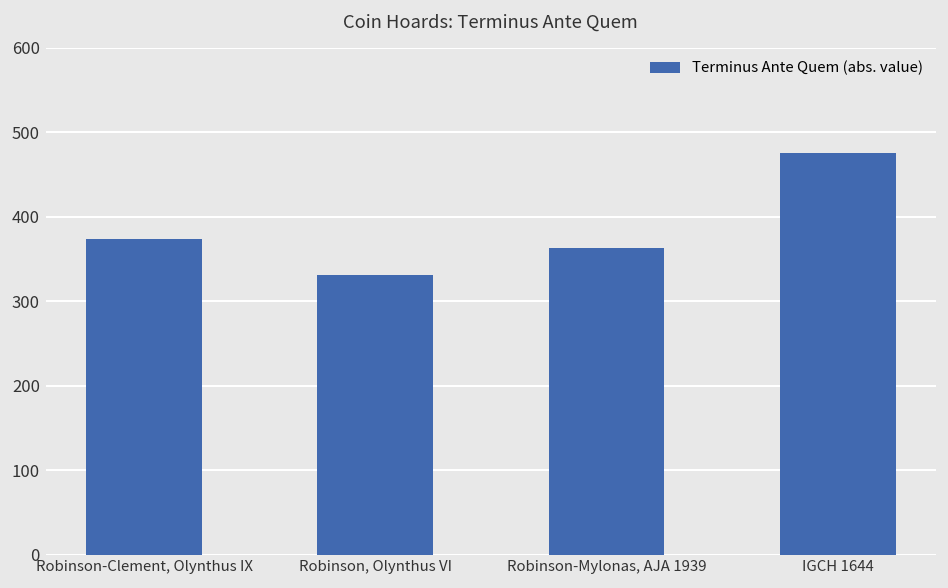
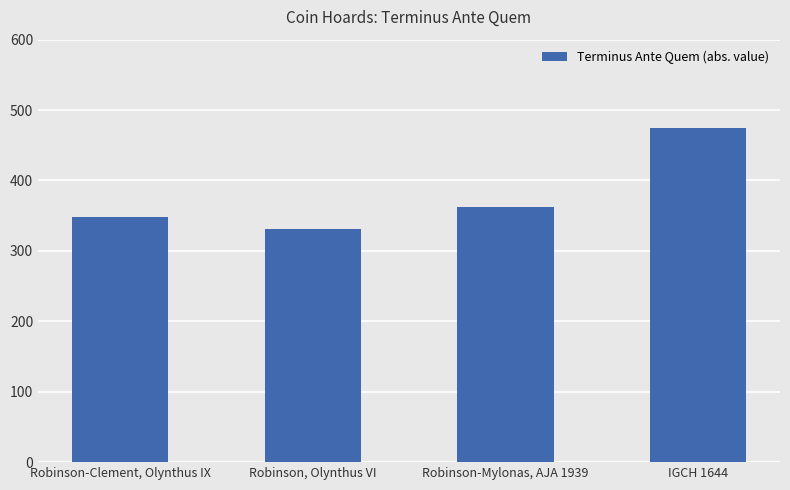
Robinson-Clement, Olynthus IX: 370 -> 350
